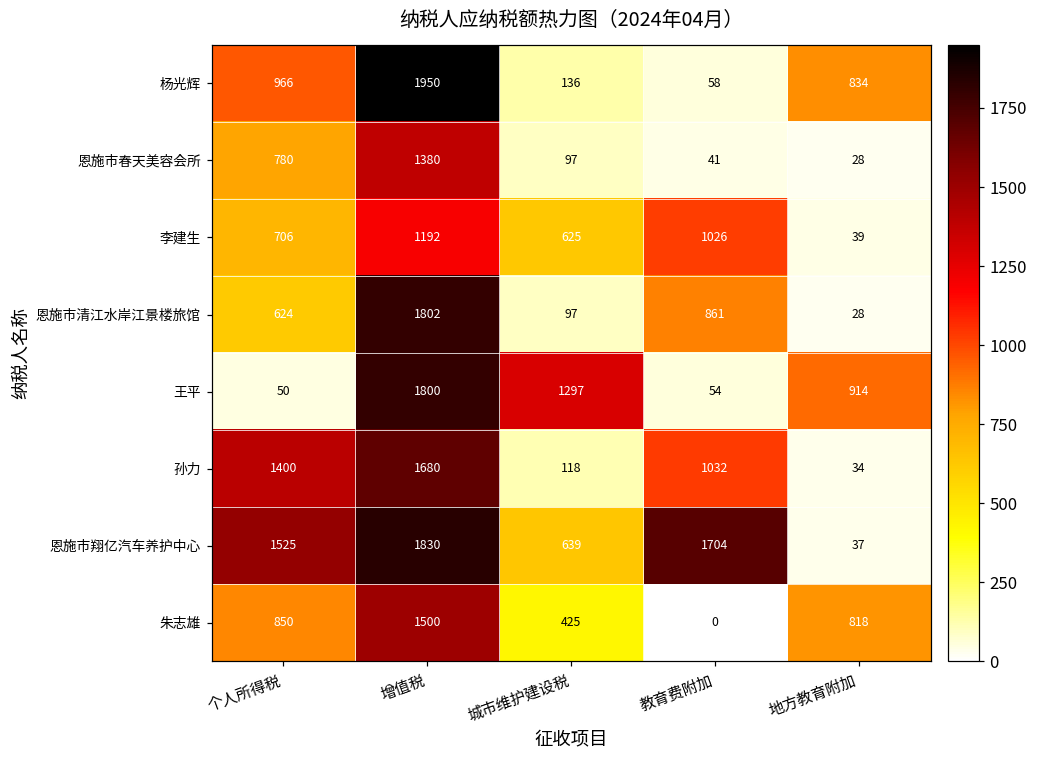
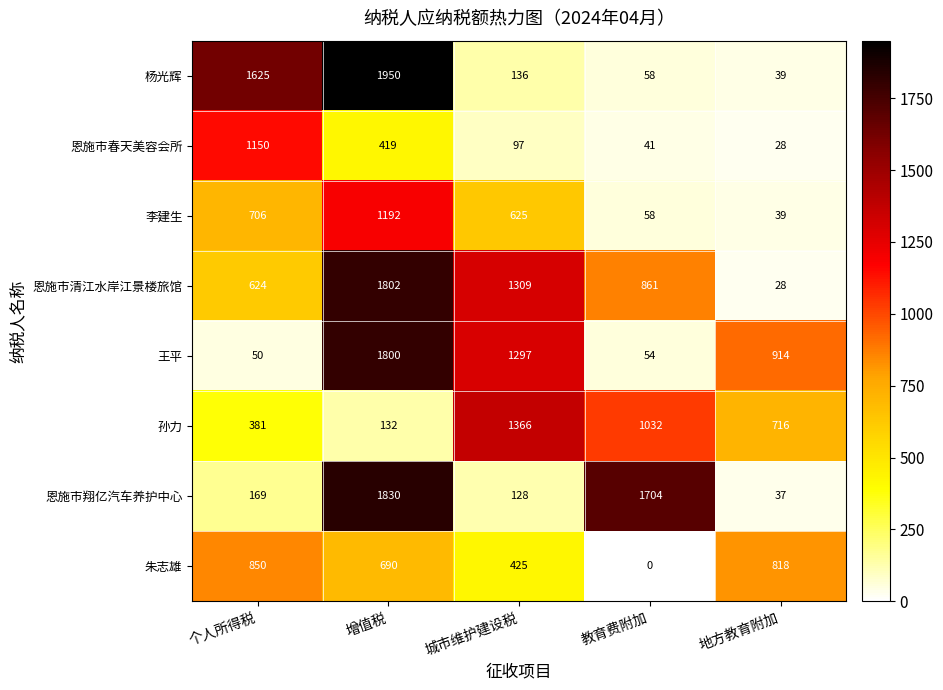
杨光辉, 个人所得税: 966 -> 1625
杨光辉, 地方教育附加: 834 -> 39
恩施市春天美容会所, 个人所得税: 780 -> 1150
恩施市春天美容会所, 增值税: 1380 -> 419
李建生, 教育费附加: 1026 -> 58
恩施市清江水岸江景楼旅馆, 城市维护建设税: 97 -> 1309
孙力, 个人所得税: 1400 -> 381
孙力, 增值税: 1680 -> 132
孙力, 城市维护建设税: 118 -> 1366
孙力, 地方教育附加: 34 -> 716
恩施市翔亿汽车养护中心, 个人所得税: 1525 -> 169
恩施市翔亿汽车养护中心, 城市维护建设税: 639 -> 128
朱志雄, 增值税: 1500 -> 690
